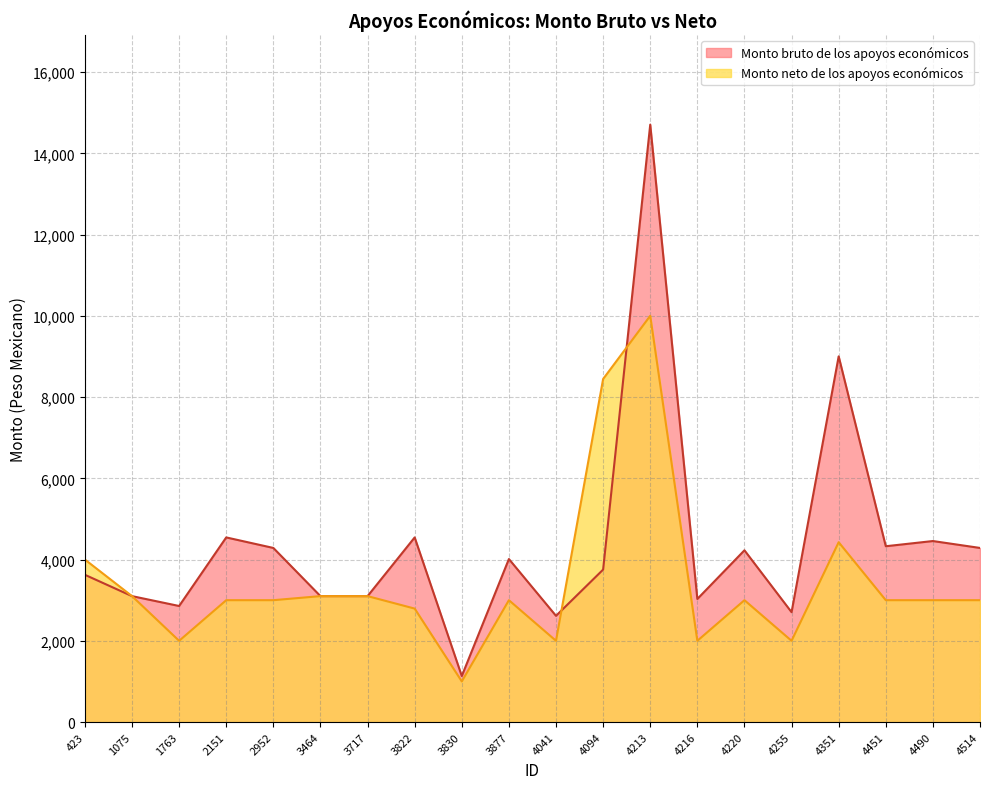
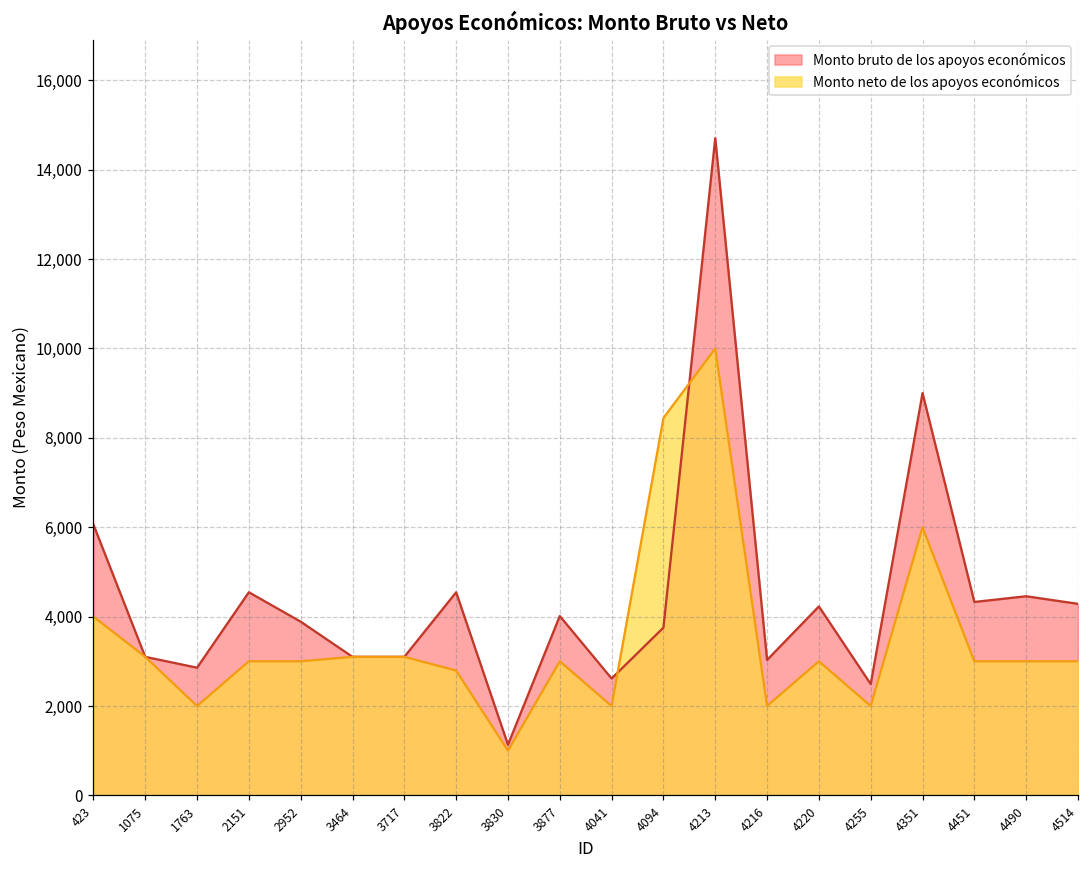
Monto bruto de los apoyos económicos, 423: 3,600 -> 6,100
Monto bruto de los apoyos económicos, 2952: 4,300 -> 3,900
Monto bruto de los apoyos económicos, 4255: 2,700 -> 2,500
Monto neto de los apoyos económicos, 4351: 4,400 -> 6,000
